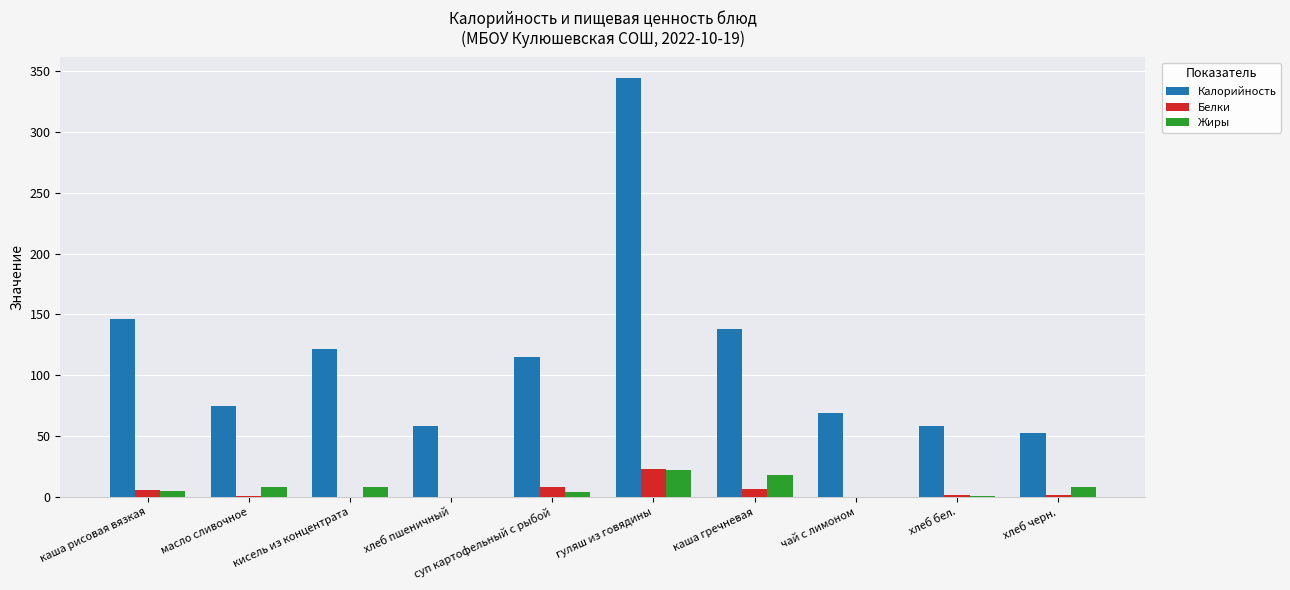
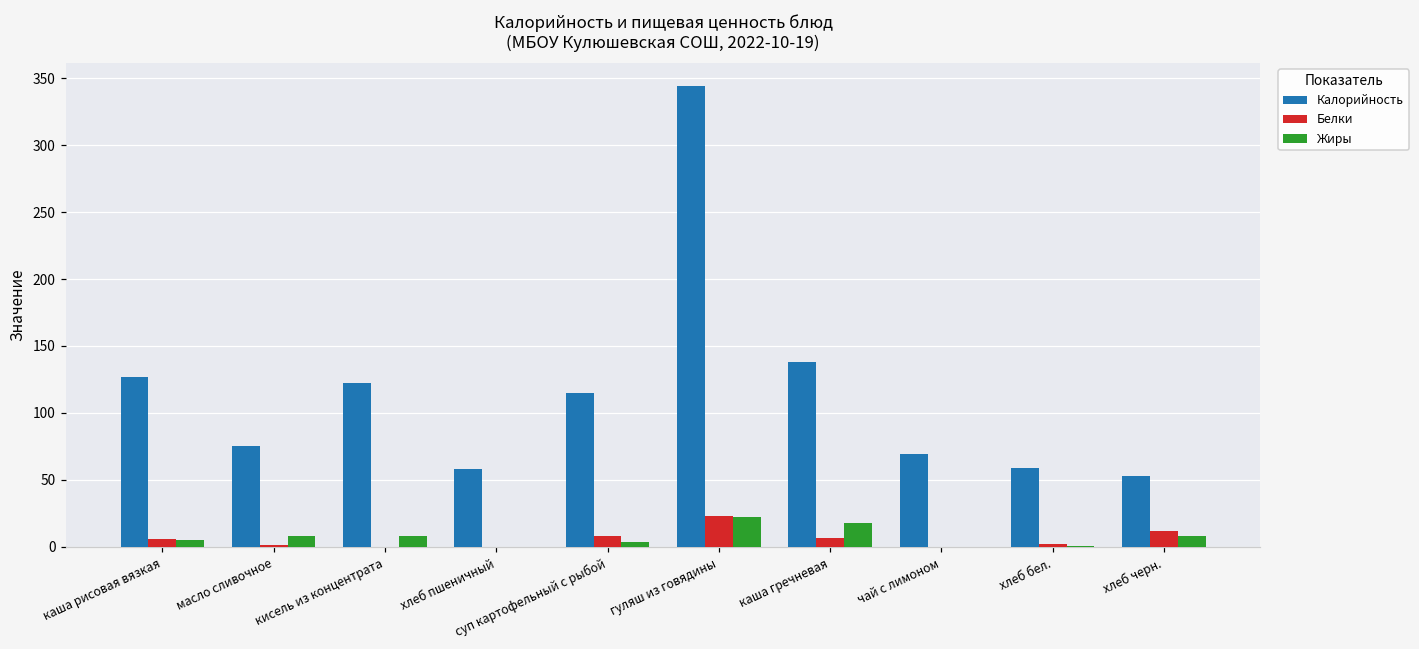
Калорийность, каша рисовая вязкая: 146 -> 127
Белки, хлеб черн.: 2 -> 12
